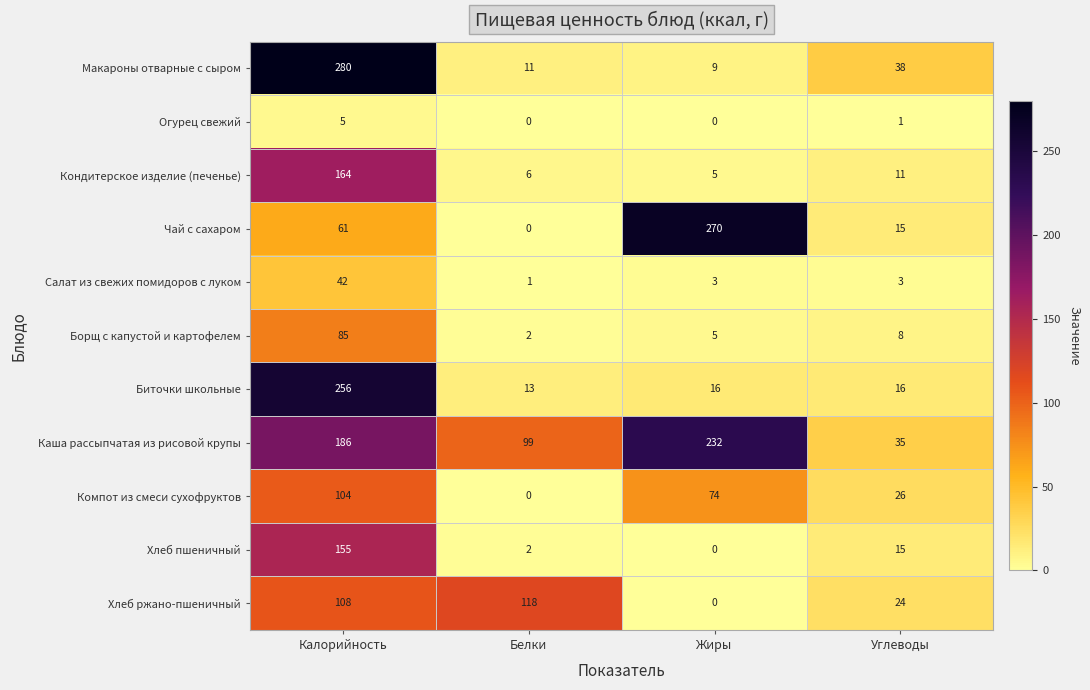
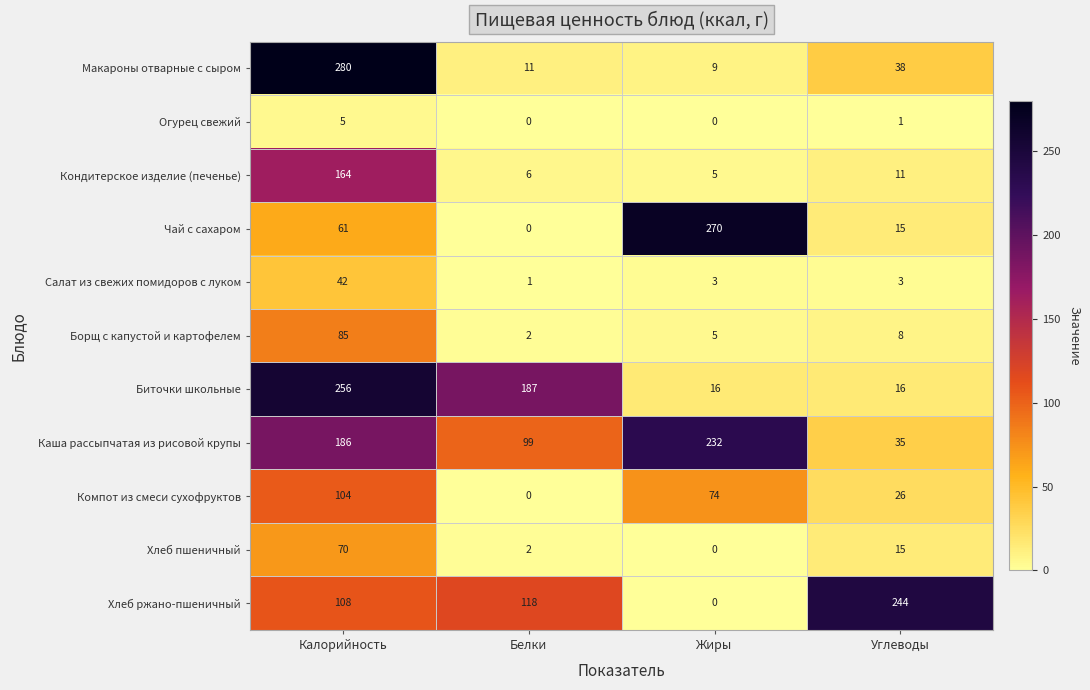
Биточки школьные, Белки: 13 -> 187
Хлеб пшеничный, Калорийность: 155 -> 70
Хлеб ржано-пшеничный, Углеводы: 24 -> 244
